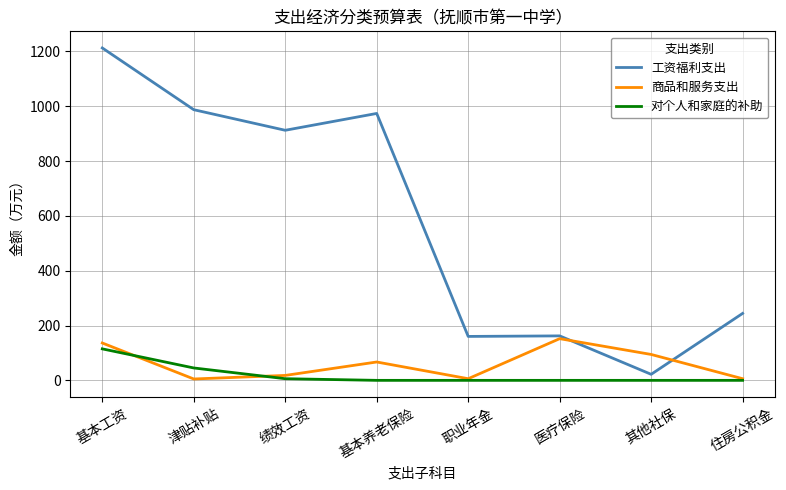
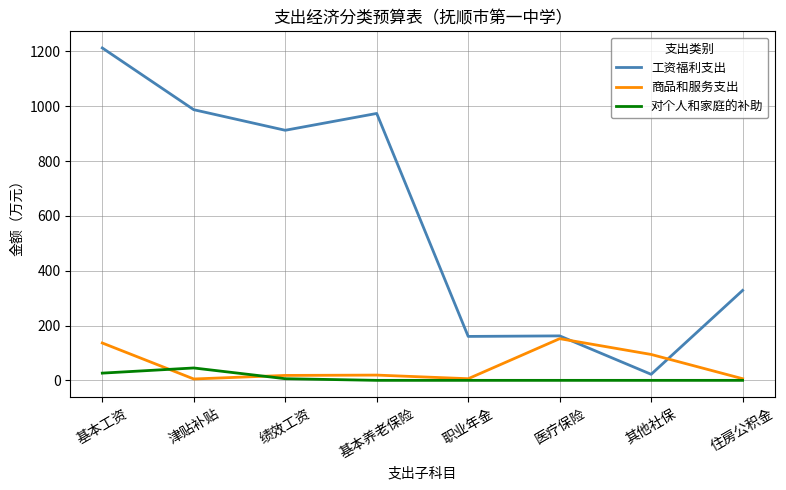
对个人和家庭的补助, 基本工资: 110 -> 30
商品和服务支出, 基本养老保险: 70 -> 20
工资福利支出, 住房公积金: 240 -> 330
